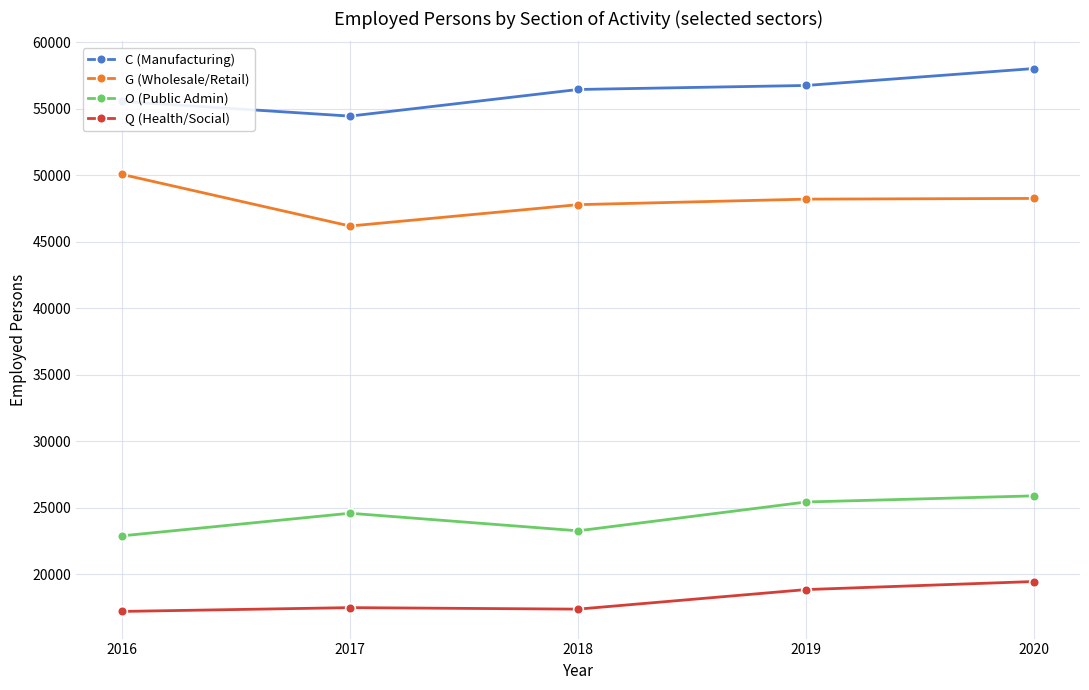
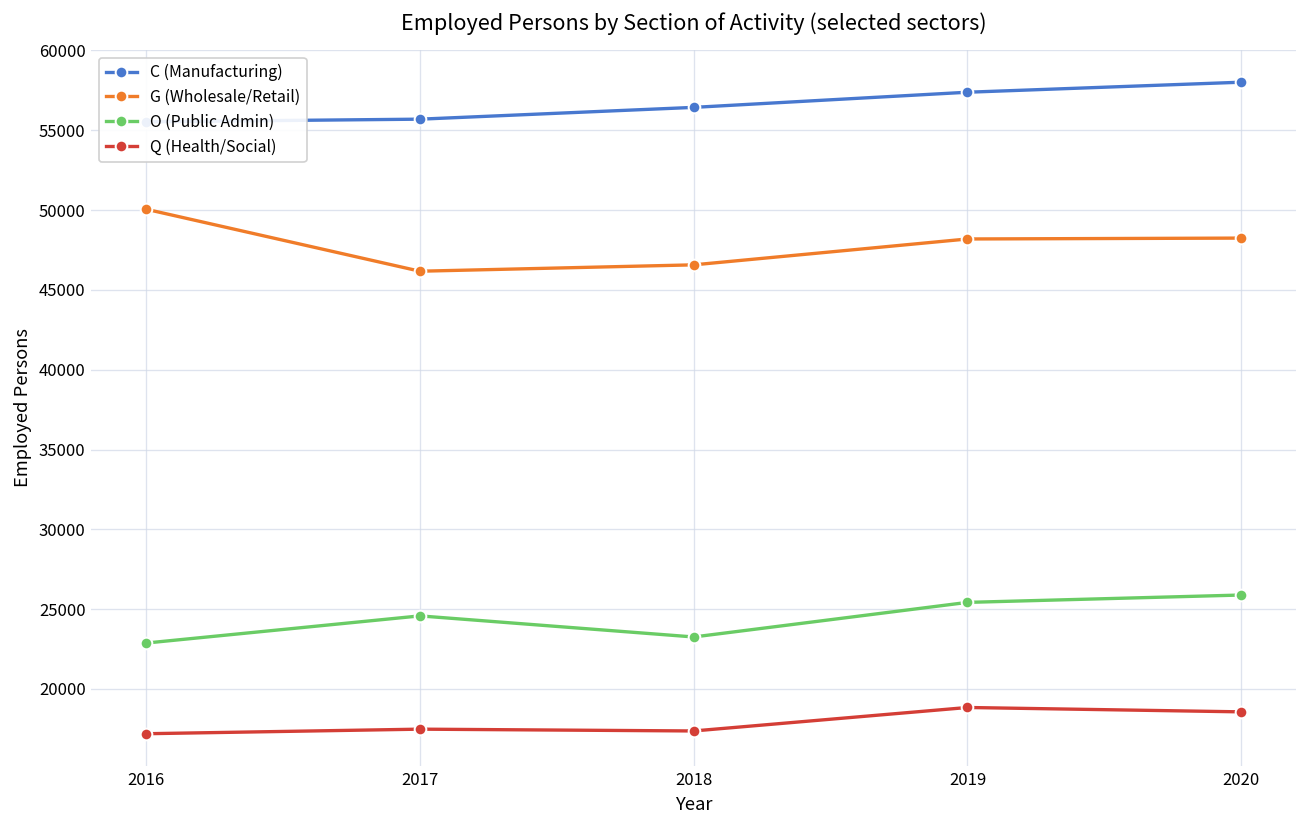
C (Manufacturing), 2017: 54400 -> 55700
G (Wholesale/Retail), 2018: 47800 -> 46600
C (Manufacturing), 2019: 56700 -> 57400
Q (Health/Social), 2020: 19400 -> 18600
